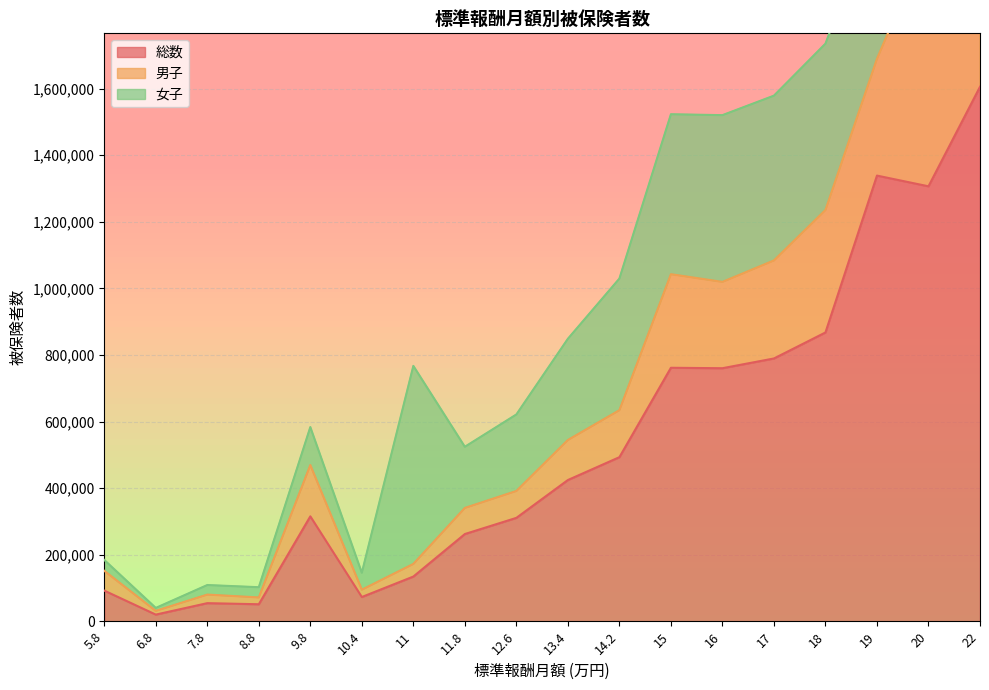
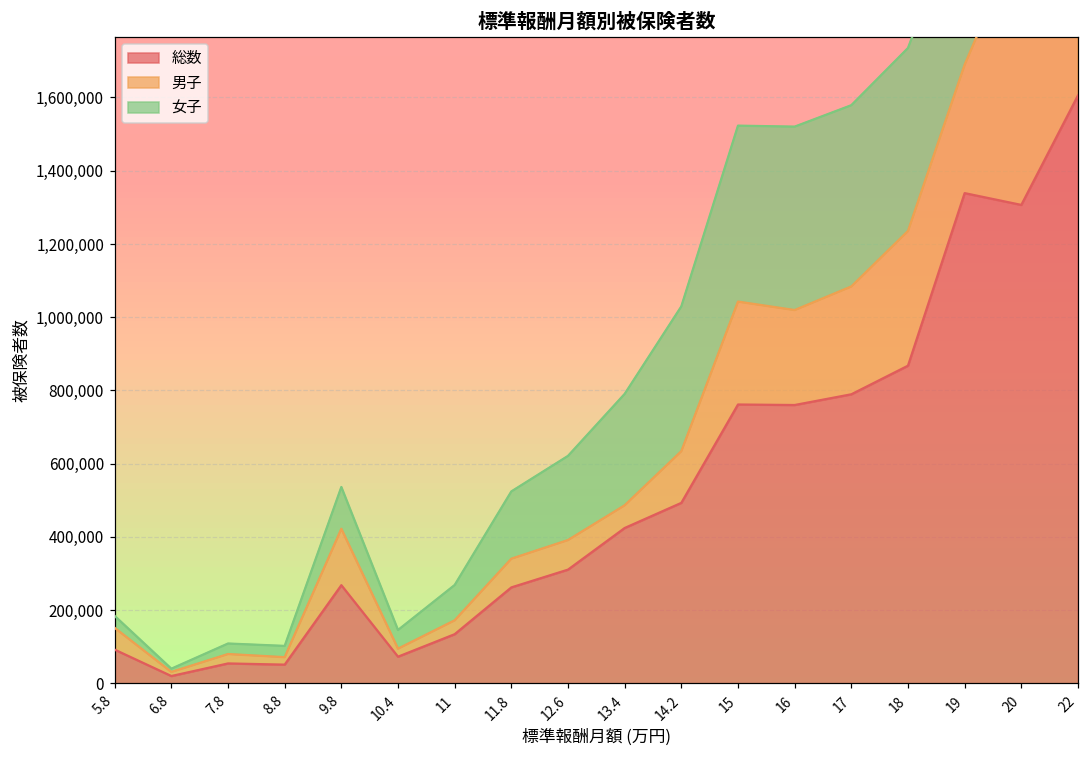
総数, 9.8: 320,000 -> 270,000
女子, 11: 590,000 -> 100,000
男子, 13.4: 120,000 -> 60,000
